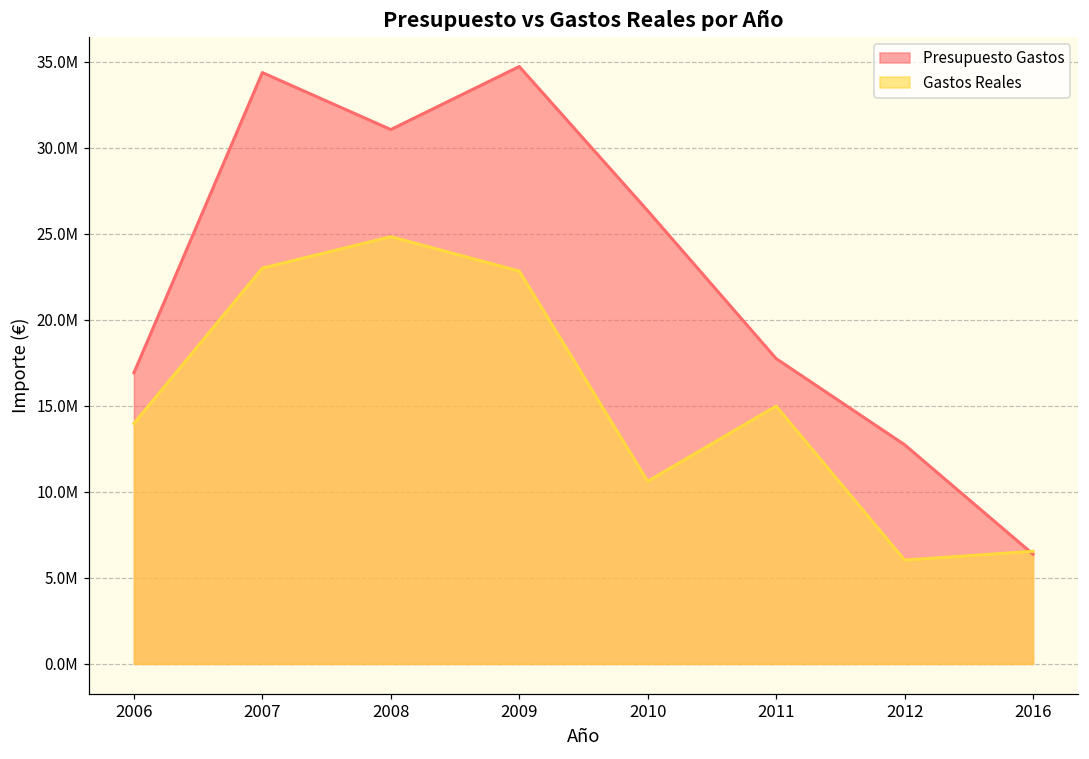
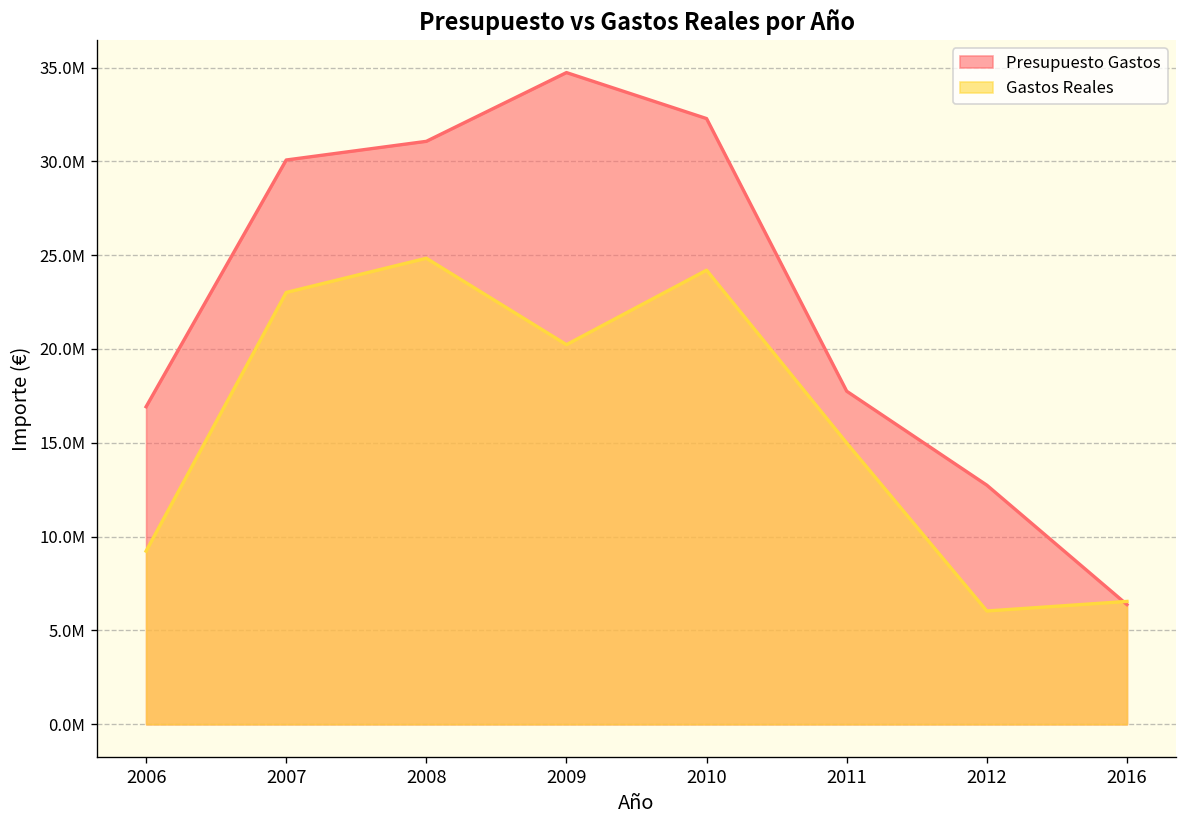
Gastos Reales, 2006: 14000000 -> 9200000
Presupuesto Gastos, 2007: 34400000 -> 30100000
Gastos Reales, 2009: 22800000 -> 20200000
Presupuesto Gastos, 2010: 26300000 -> 32300000
Gastos Reales, 2010: 10600000 -> 24200000
